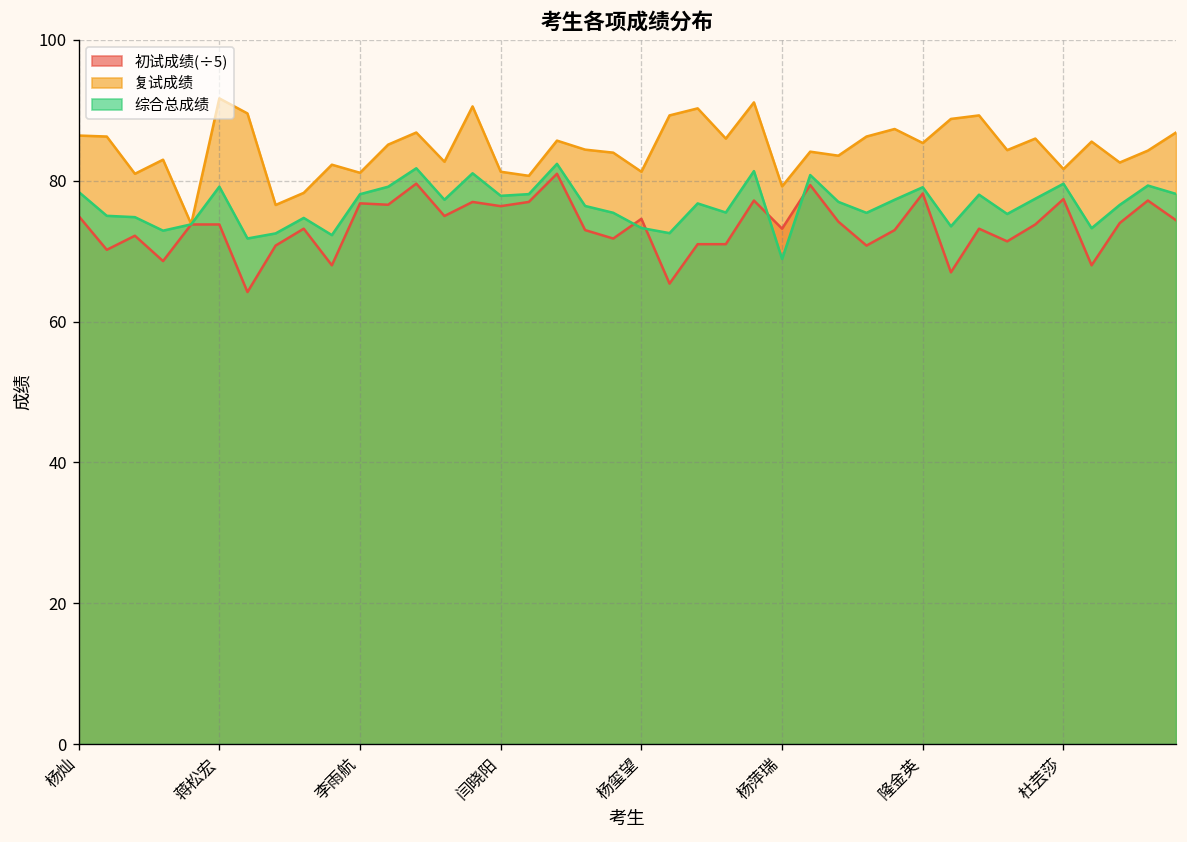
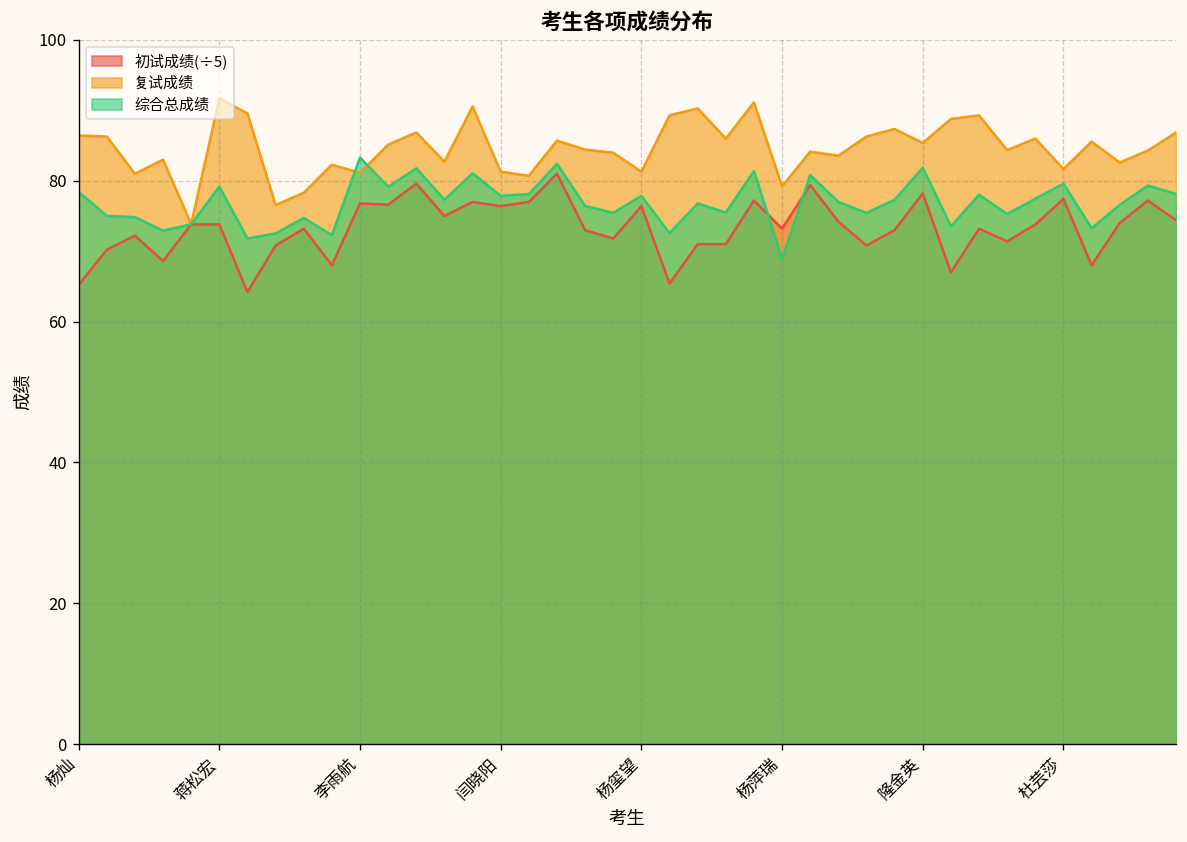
初试成绩(÷5), 杨灿: 75 -> 65
综合总成绩, 李雨航: 78 -> 83
初试成绩(÷5), 杨玺望: 75 -> 76
综合总成绩, 杨玺望: 73 -> 78
综合总成绩, 隆金英: 79 -> 82
